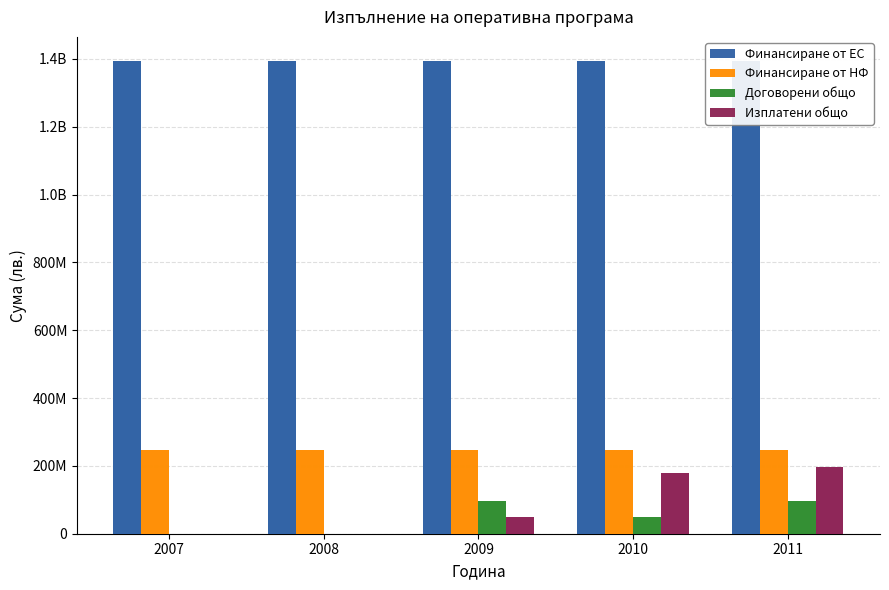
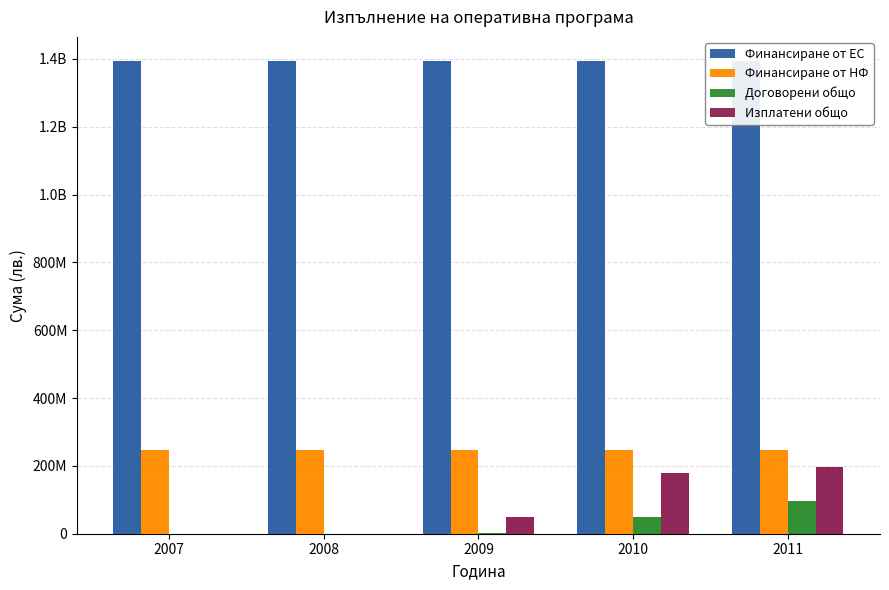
Договорени общо, 2009: 100000000 -> 0
